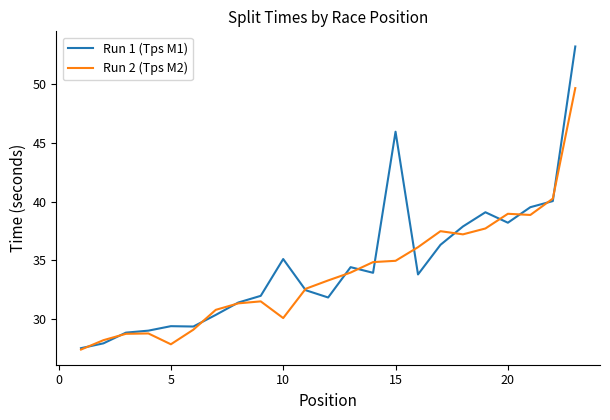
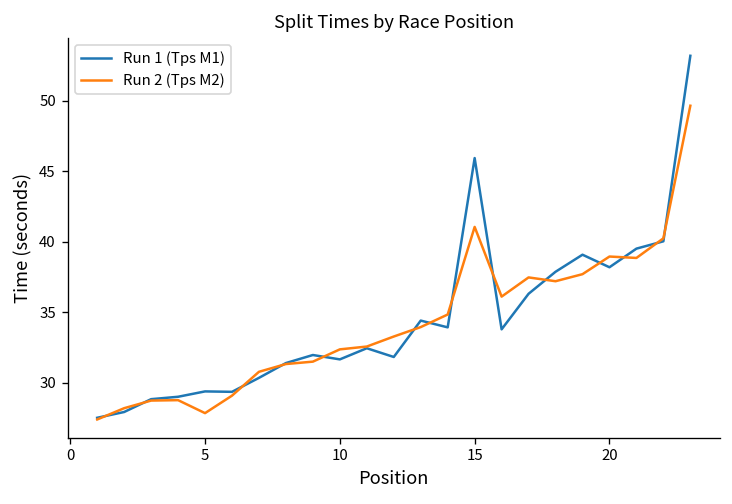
Run 1 (Tps M1), 10: 35.1 -> 31.7
Run 2 (Tps M2), 10: 30.1 -> 32.4
Run 2 (Tps M2), 15: 35.0 -> 41.1
